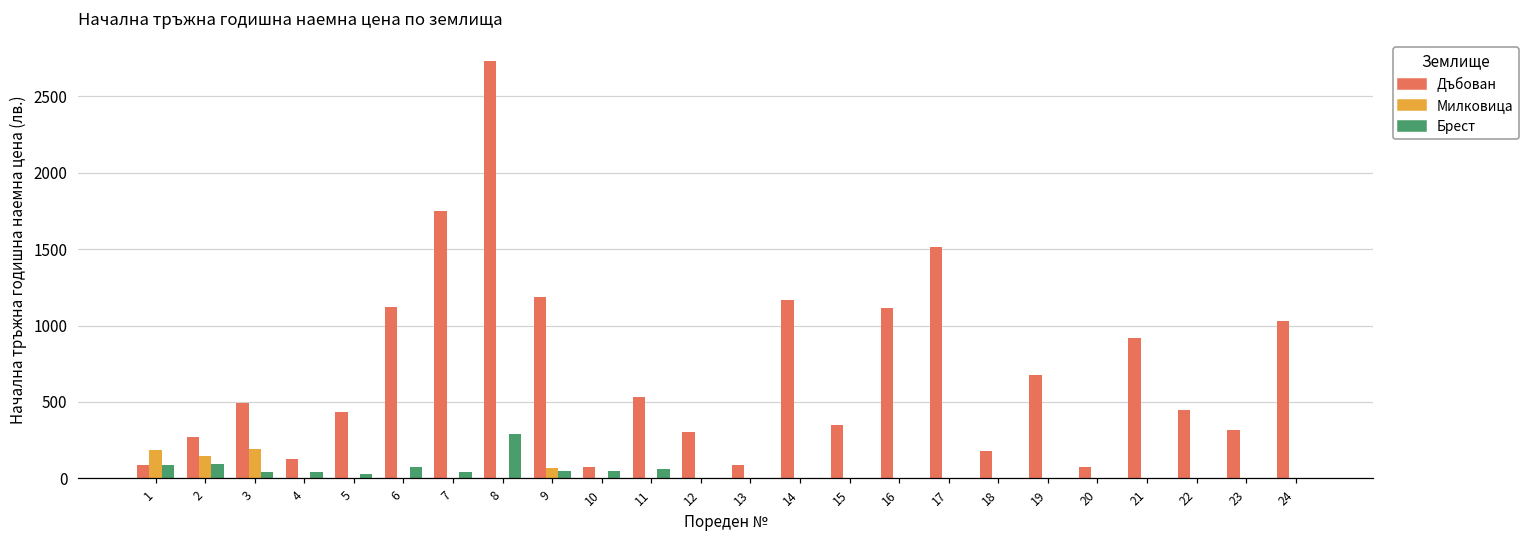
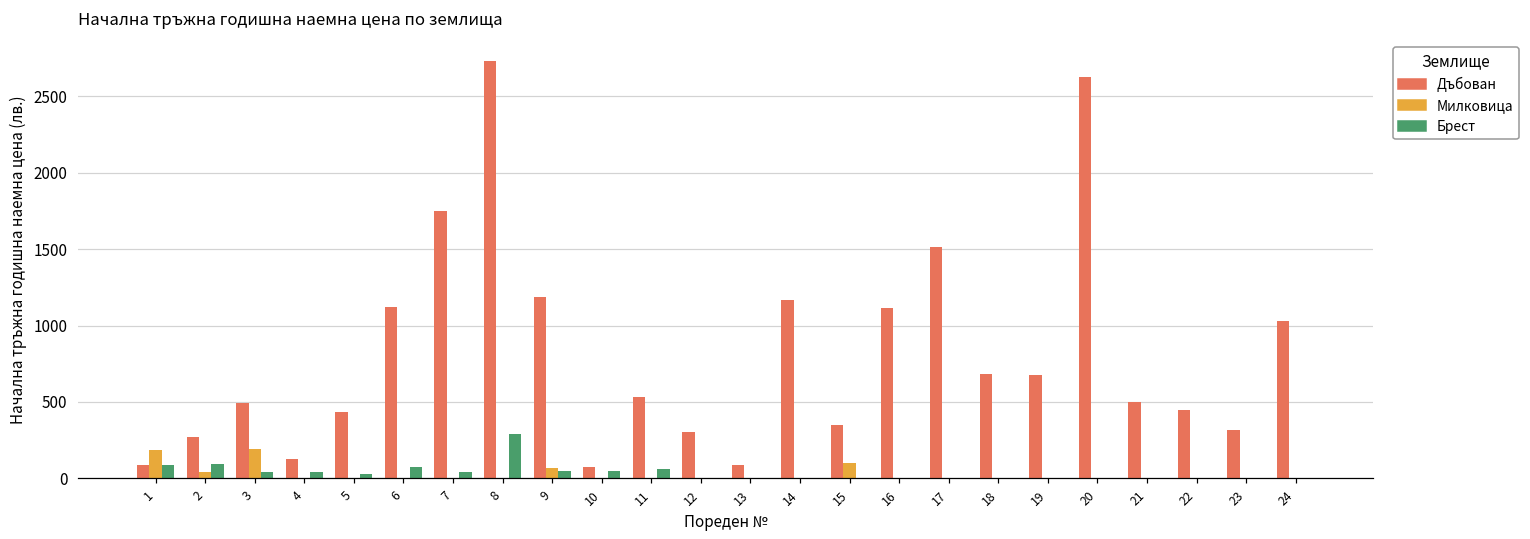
Милковица, 2: 150 -> 40
Милковица, 15: 0 -> 100
Дъбован, 18: 180 -> 680
Дъбован, 20: 80 -> 2630
Дъбован, 21: 920 -> 500
